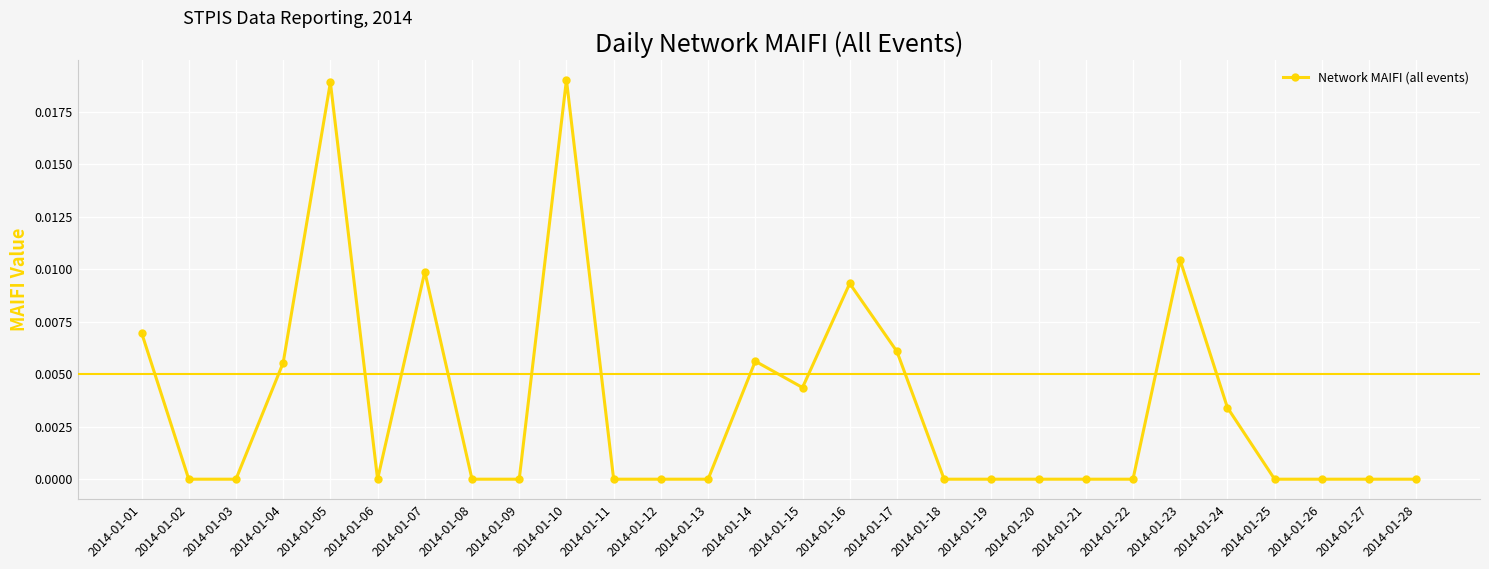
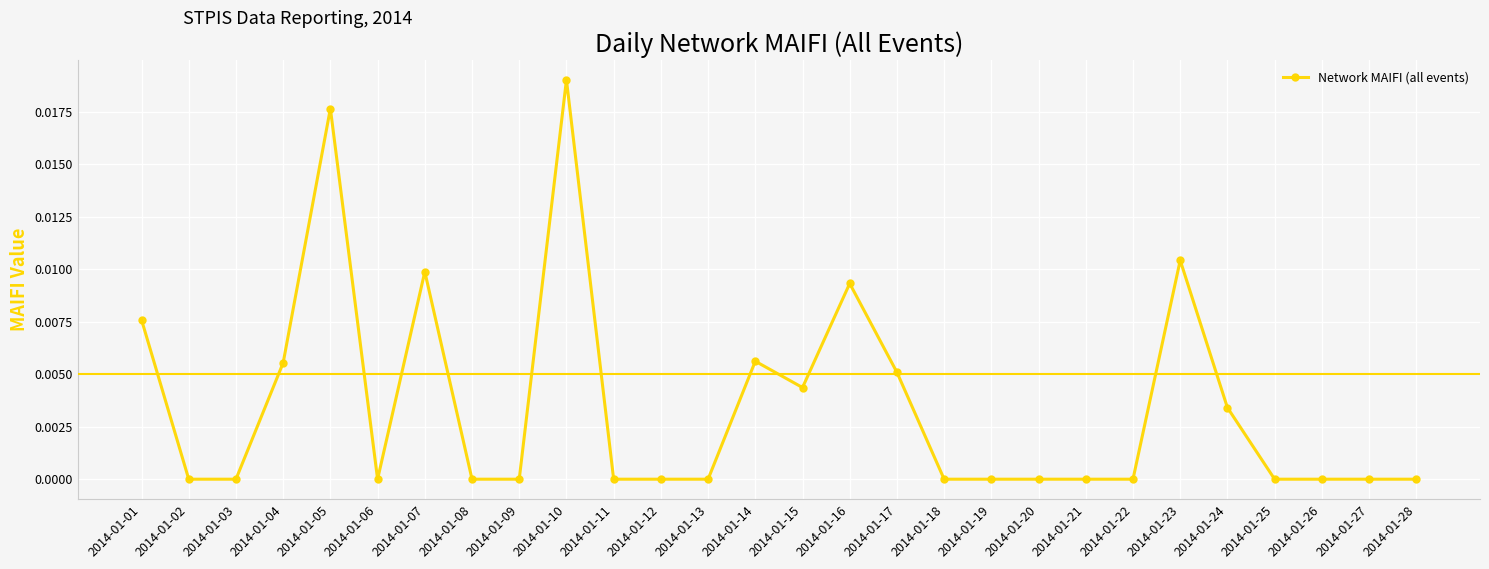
2014-01-01: 0.0070 -> 0.0076
2014-01-05: 0.0189 -> 0.0176
2014-01-17: 0.0061 -> 0.0051
